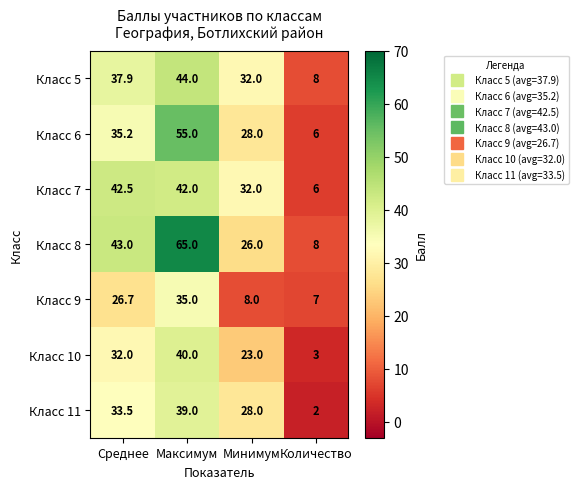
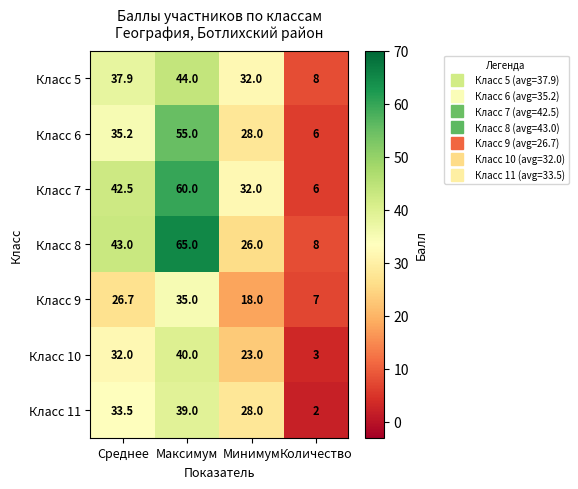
Класс 7, Максимум: 42.0 -> 60.0
Класс 9, Минимум: 8.0 -> 18.0
